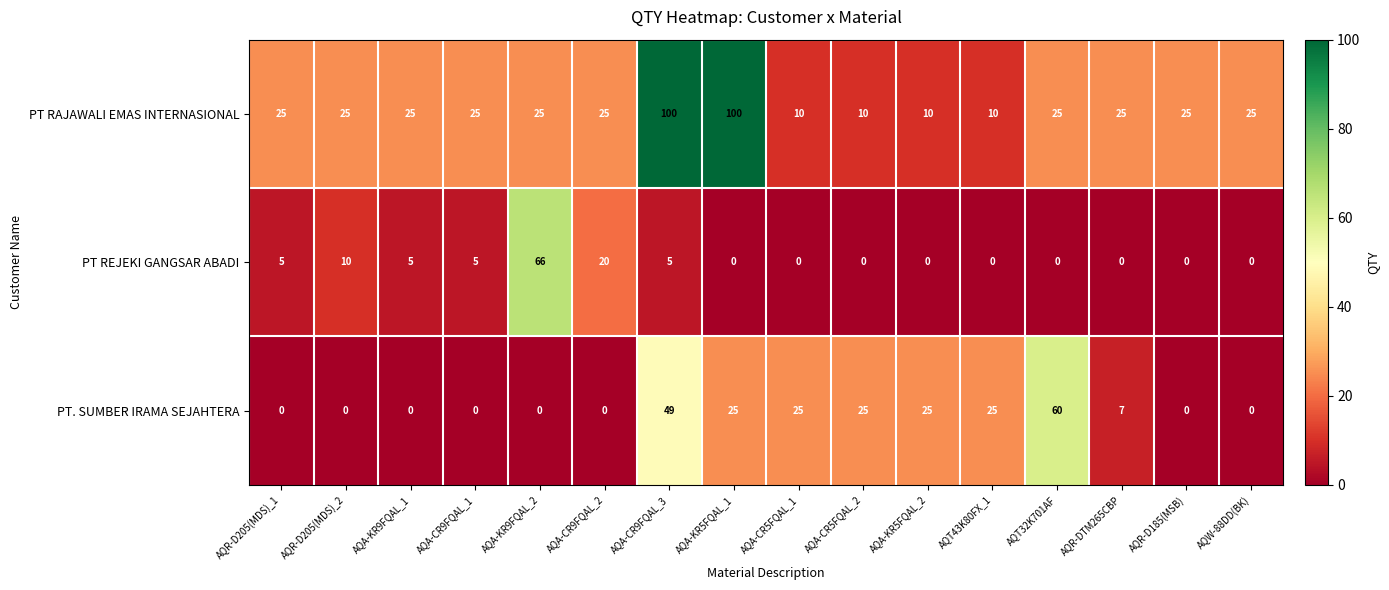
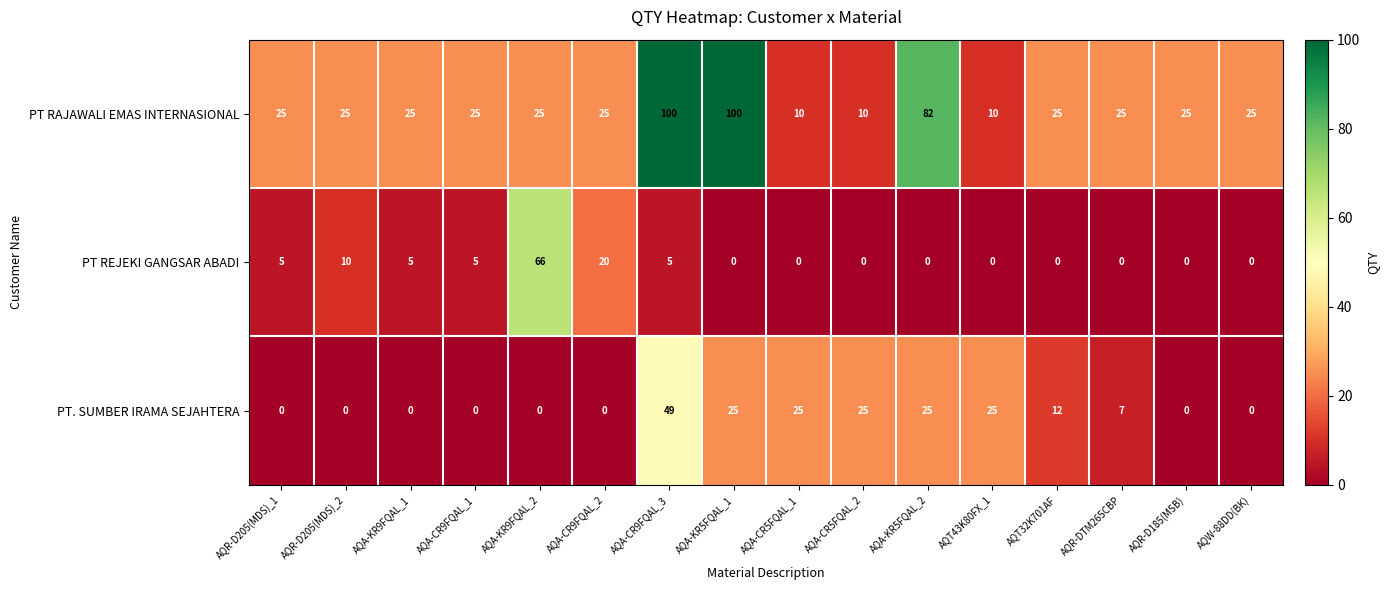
PT RAJAWALI EMAS INTERNASIONAL, AQA-KR5FQAL_2: 10 -> 82
PT. SUMBER IRAMA SEJAHTERA, AQT32K701AF: 60 -> 12
